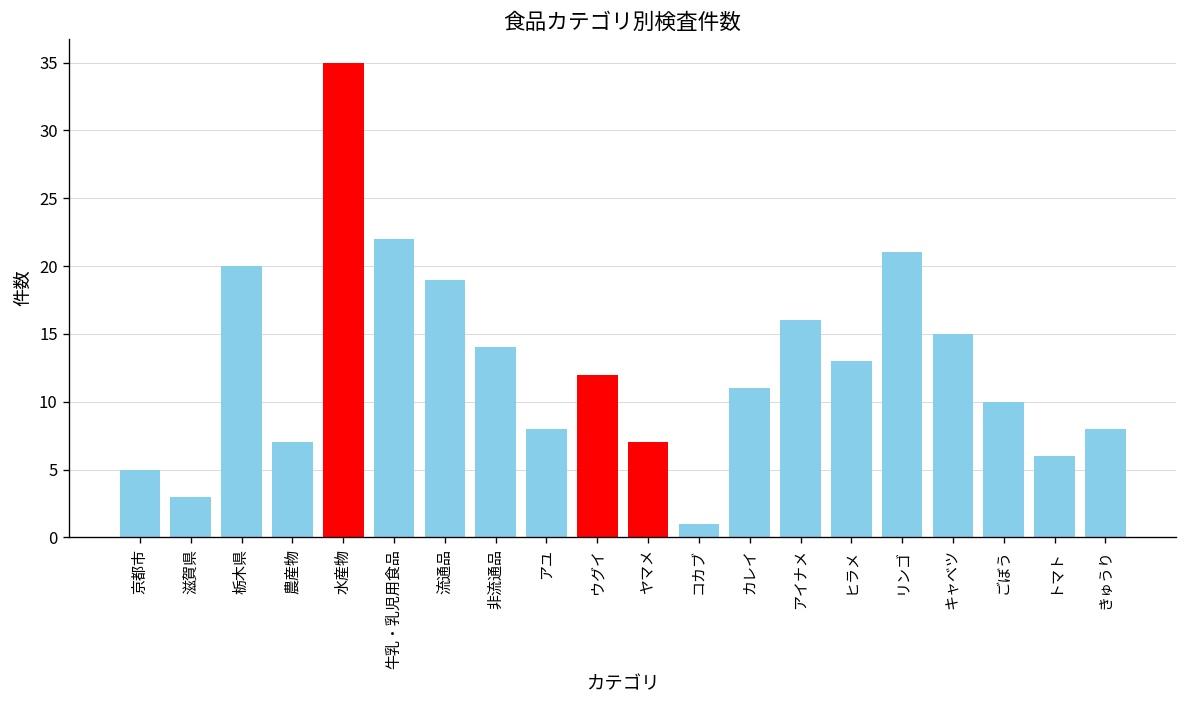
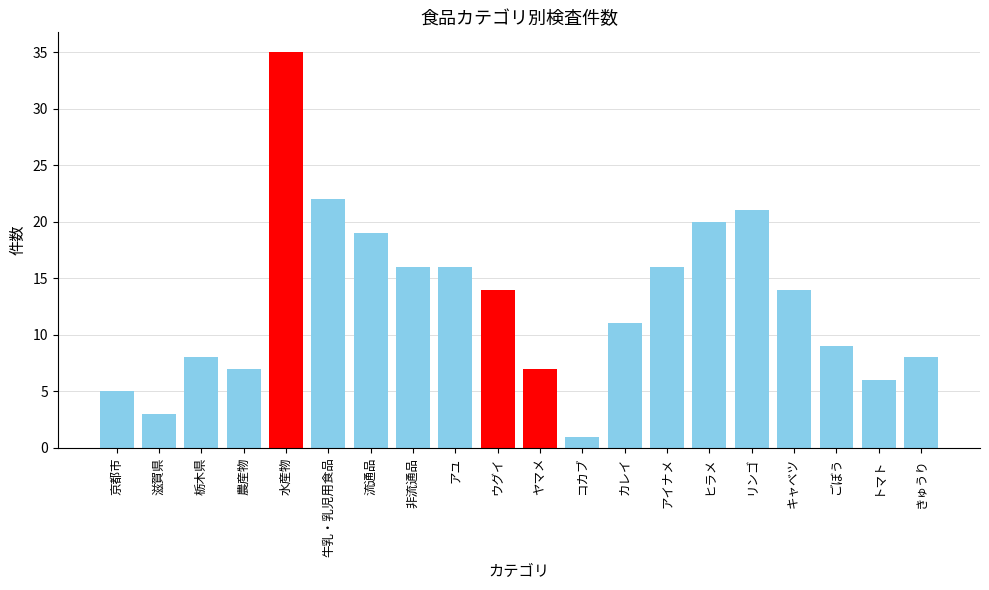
栃木県: 20 -> 8
非流通品: 14 -> 16
アユ: 8 -> 16
ウグイ: 12 -> 14
ヒラメ: 13 -> 20
キャベツ: 15 -> 14
ごぼう: 10 -> 9
